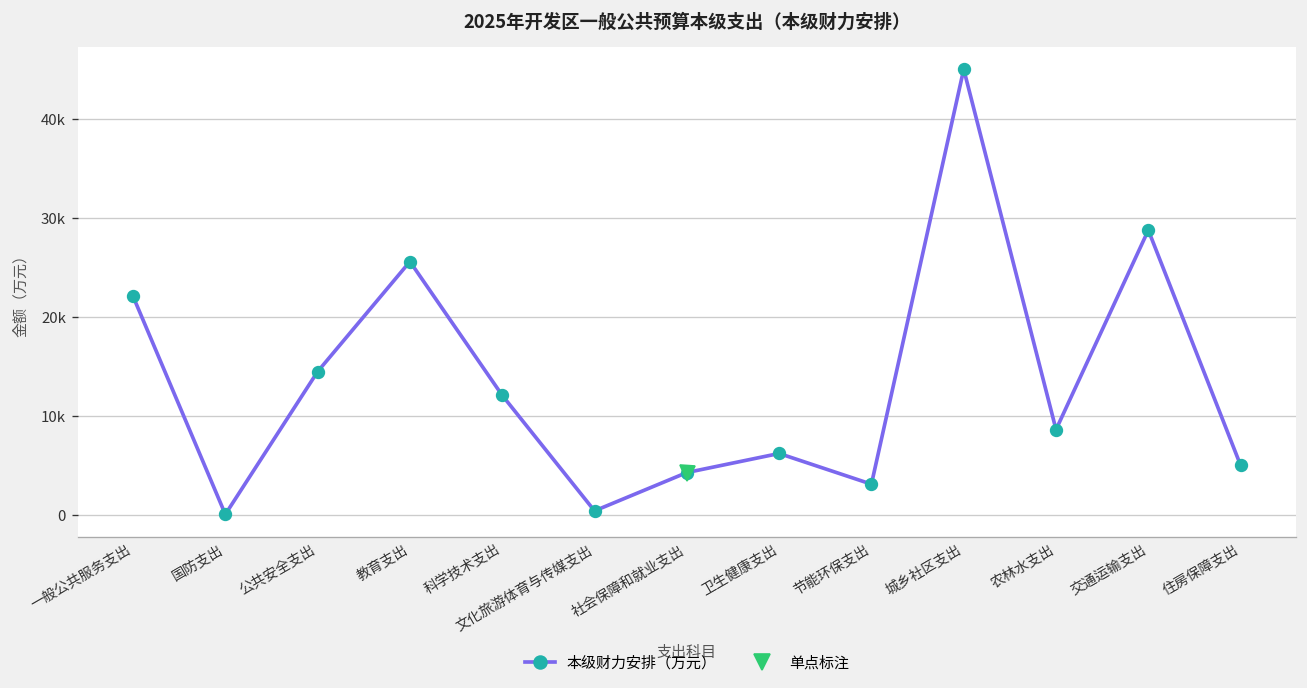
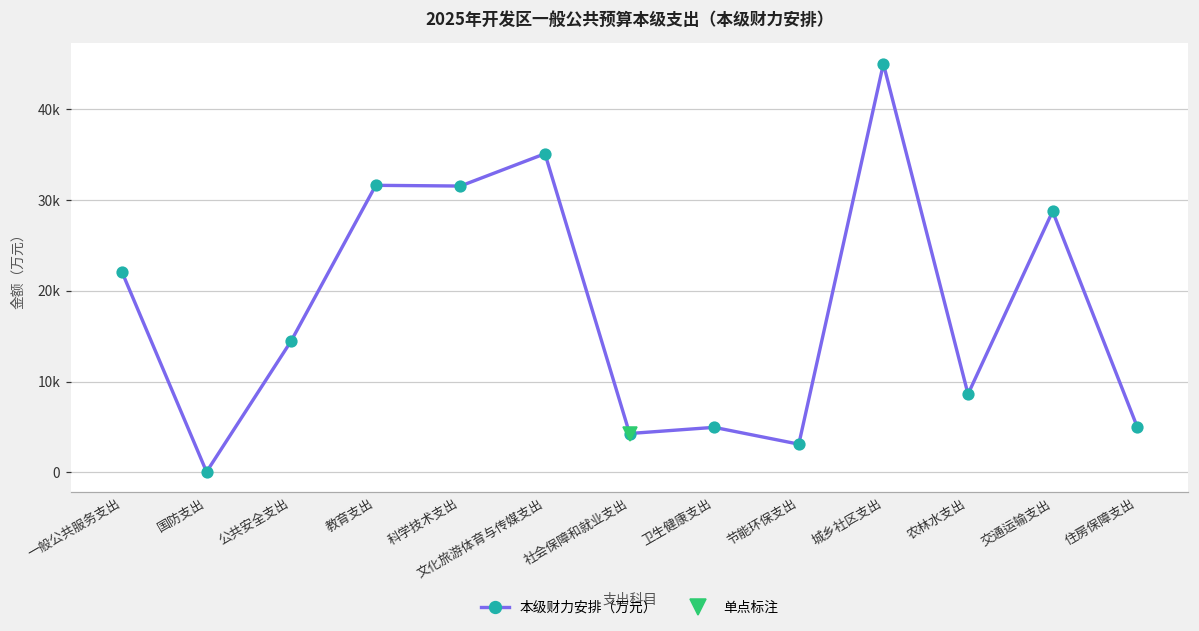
本级财力安排（万元）, 教育支出: 26000 -> 32000
本级财力安排（万元）, 科学技术支出: 12000 -> 32000
本级财力安排（万元）, 文化旅游体育与传媒支出: 0 -> 35000
本级财力安排（万元）, 卫生健康支出: 6000 -> 5000
